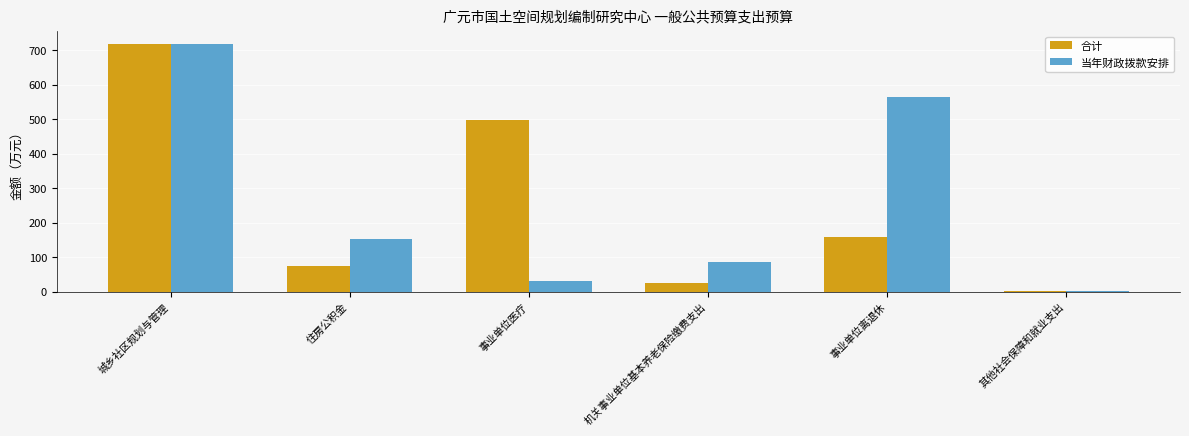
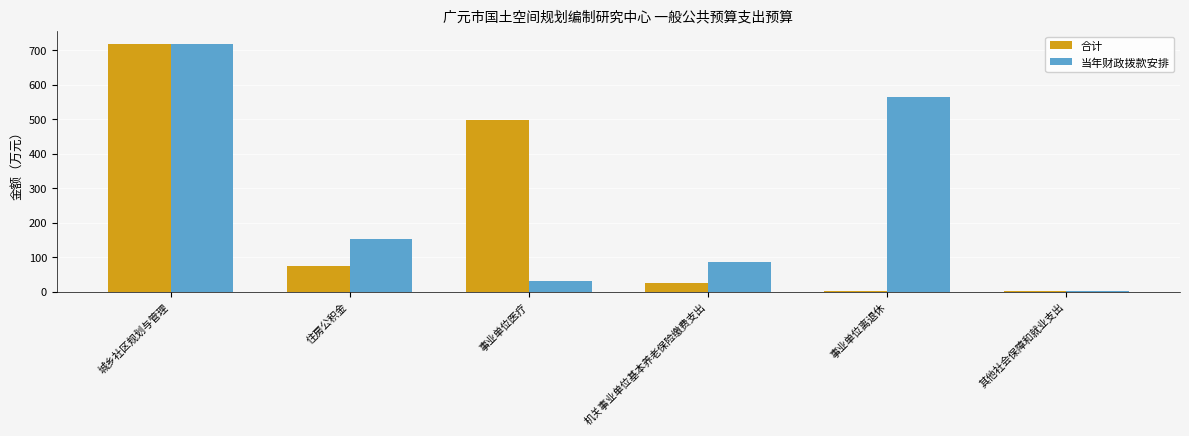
合计, 事业单位离退休: 160 -> 0
